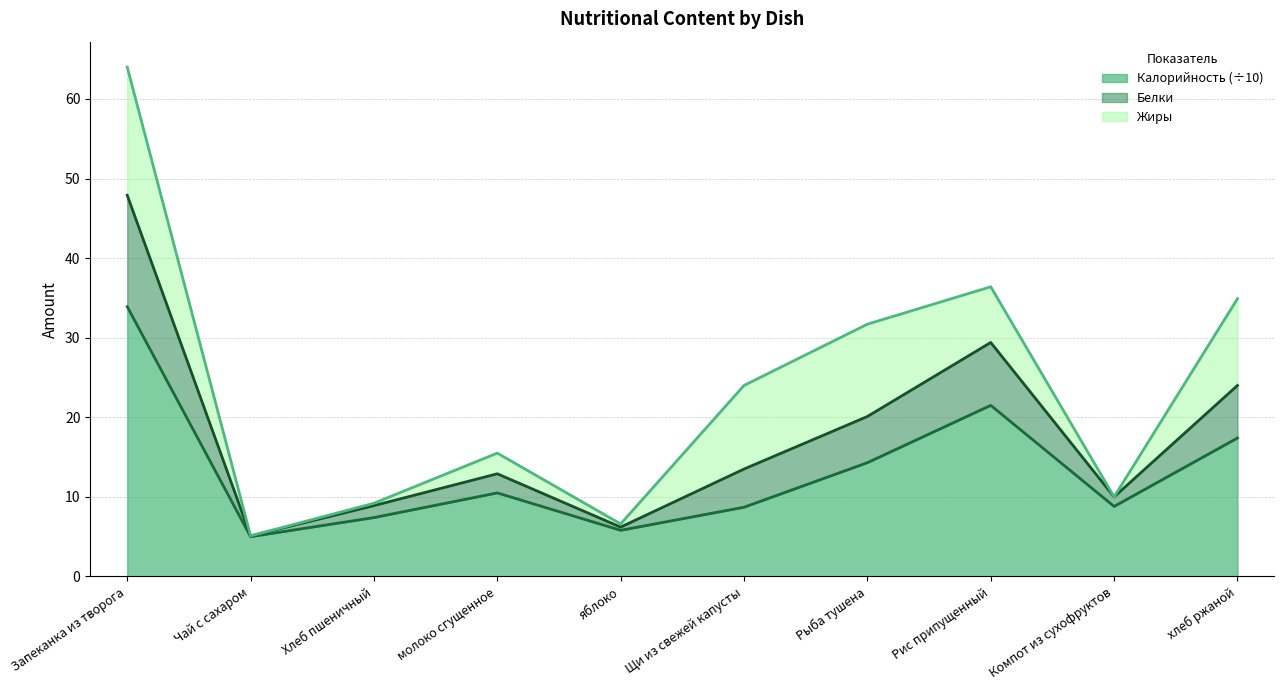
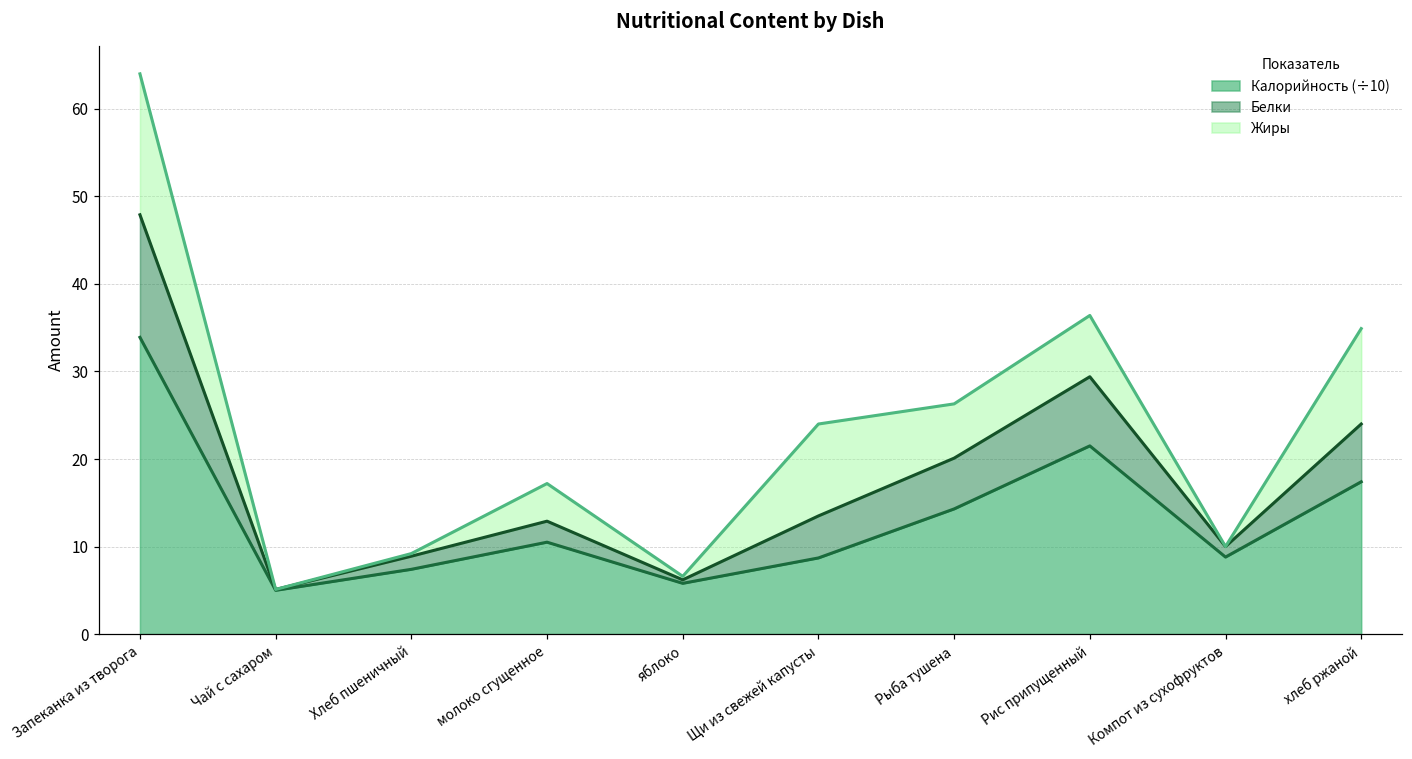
Жиры, молоко сгущенное: 3 -> 4
Жиры, Рыба тушена: 12 -> 6
